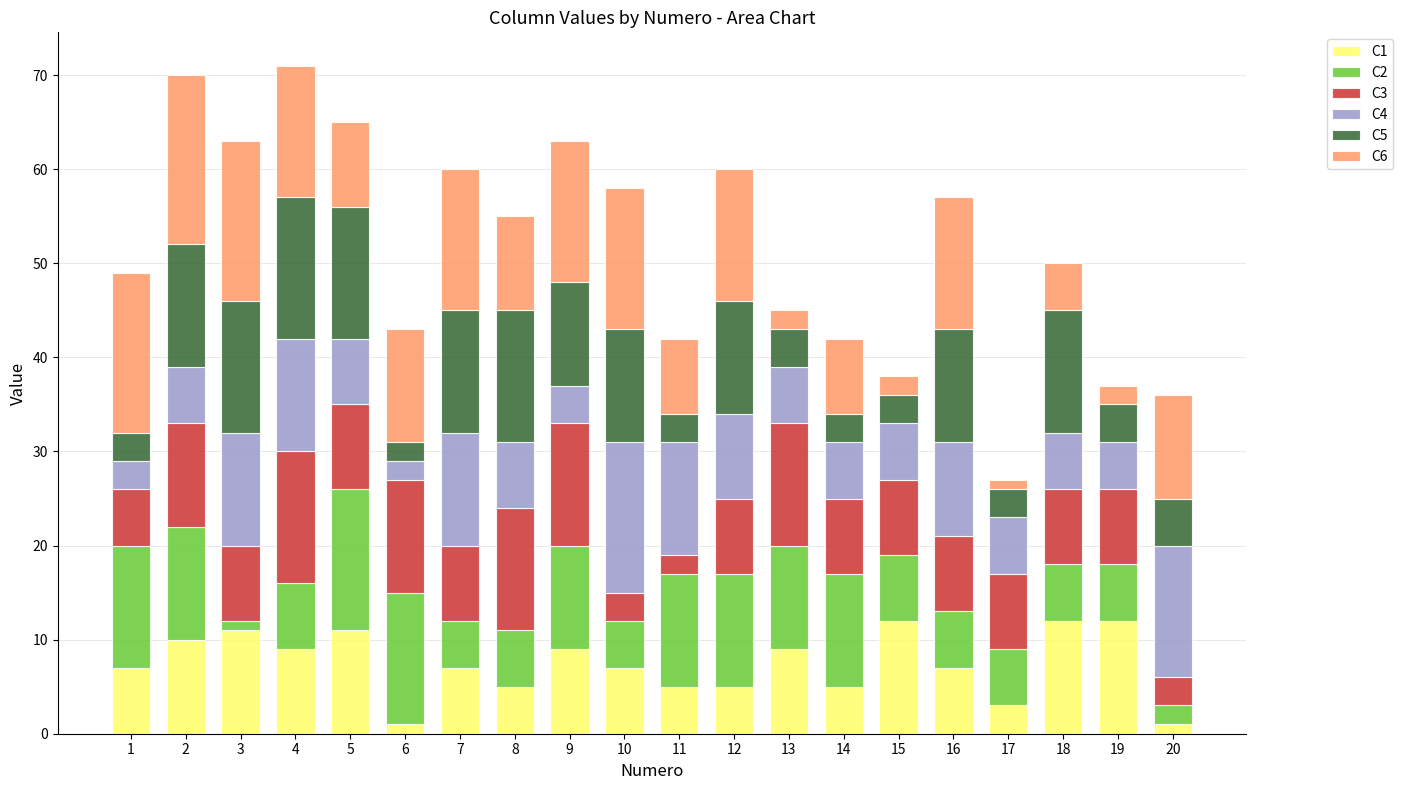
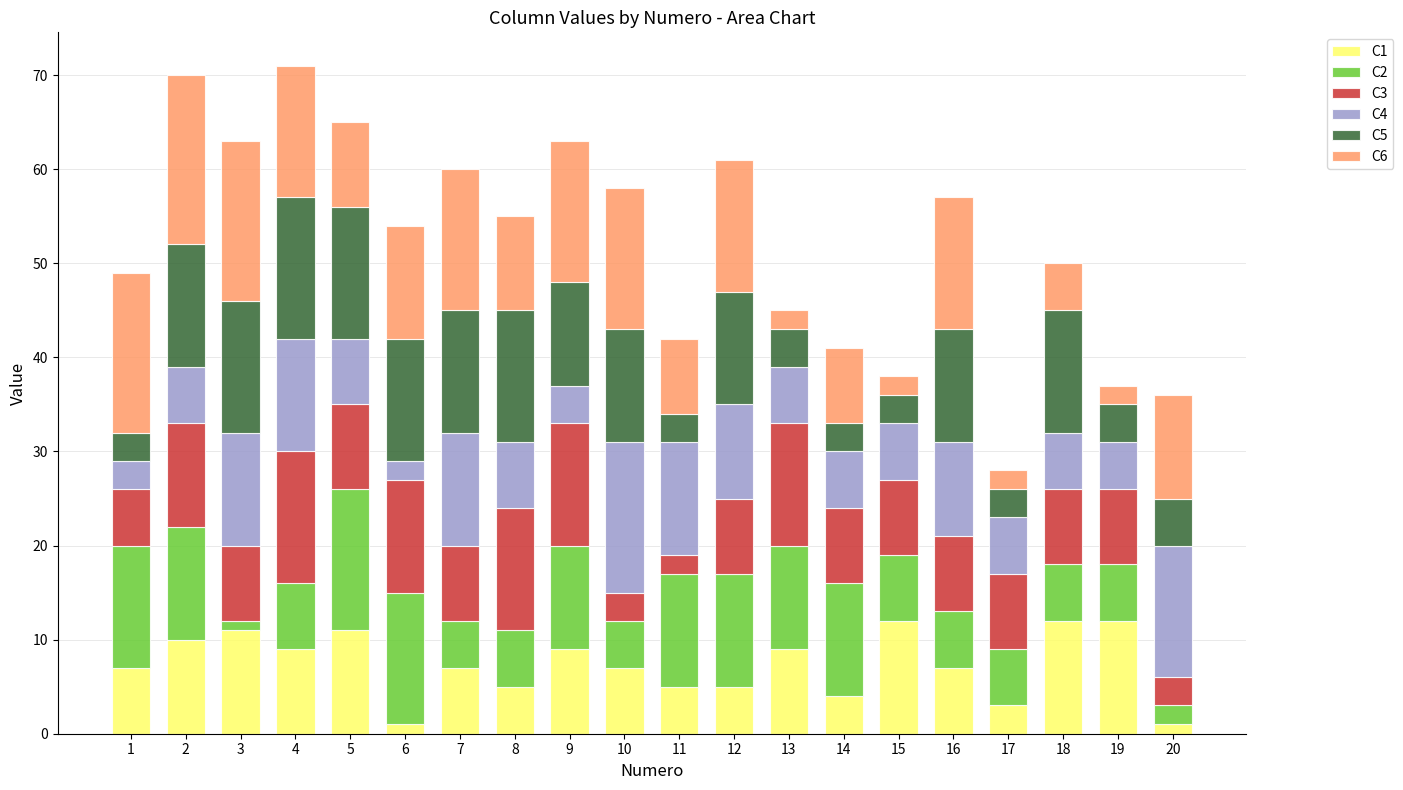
C5, 6: 2 -> 13
C4, 12: 9 -> 10
C1, 14: 5 -> 4
C6, 17: 1 -> 2
